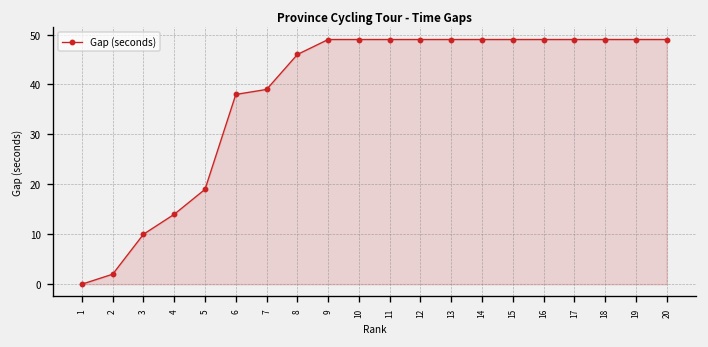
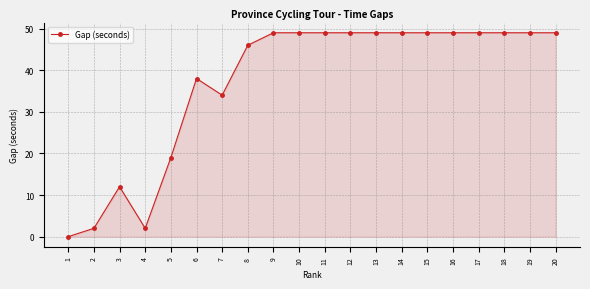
3: 10 -> 12
4: 14 -> 2
7: 39 -> 34
